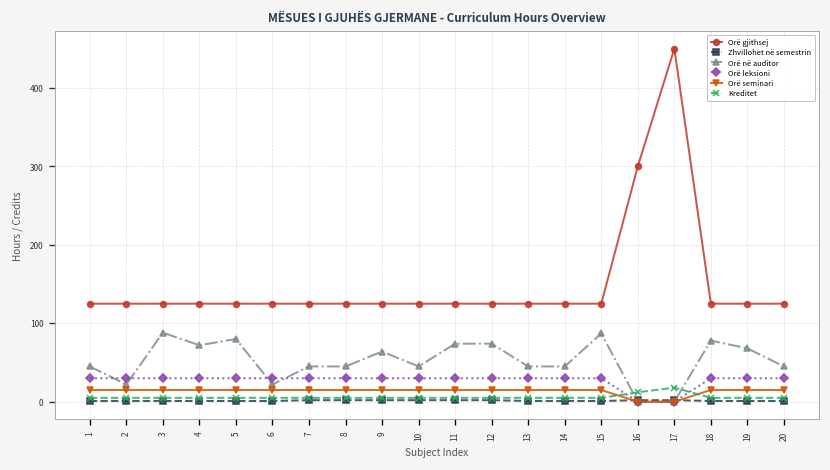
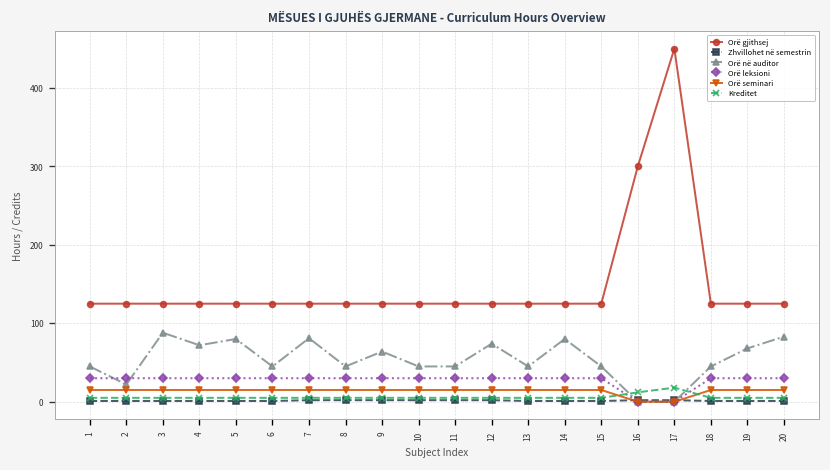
Orë në auditor, 6: 20 -> 50
Orë në auditor, 7: 50 -> 80
Orë në auditor, 11: 70 -> 50
Orë në auditor, 14: 50 -> 80
Orë në auditor, 15: 90 -> 50
Orë në auditor, 18: 80 -> 50
Orë në auditor, 20: 50 -> 80
